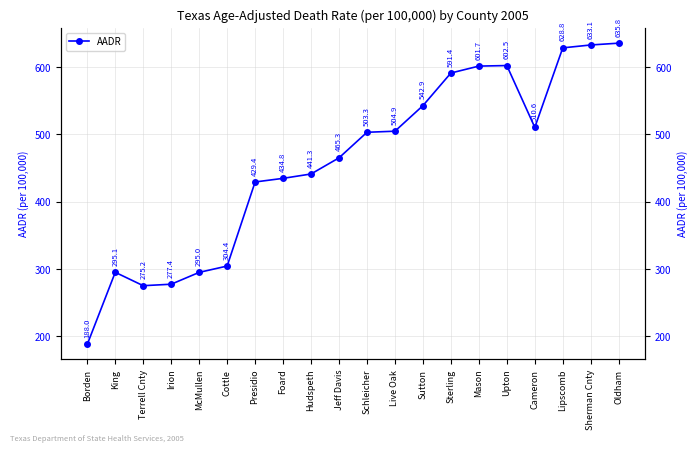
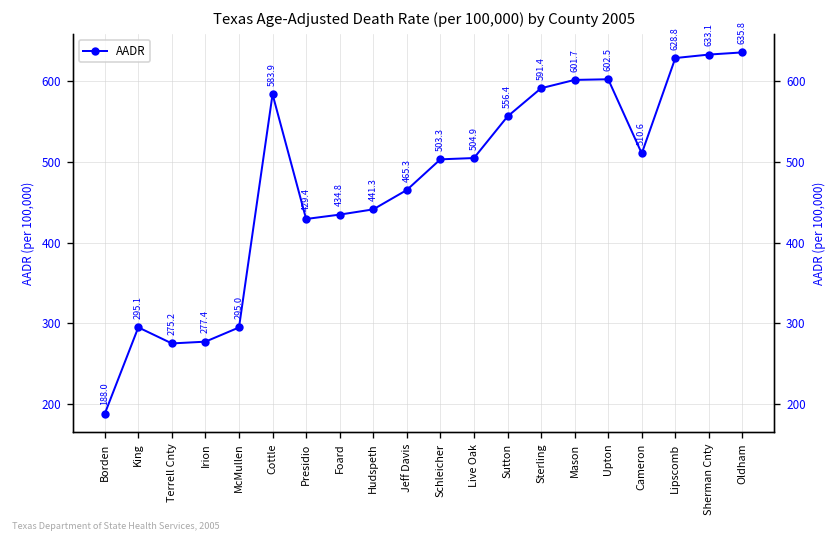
Cottle: 304.4 -> 583.9
Sutton: 542.9 -> 556.4
